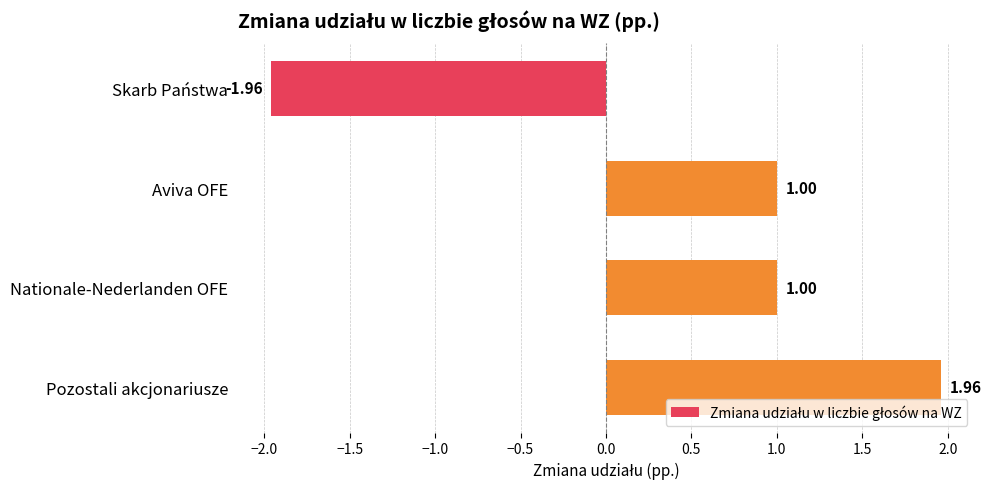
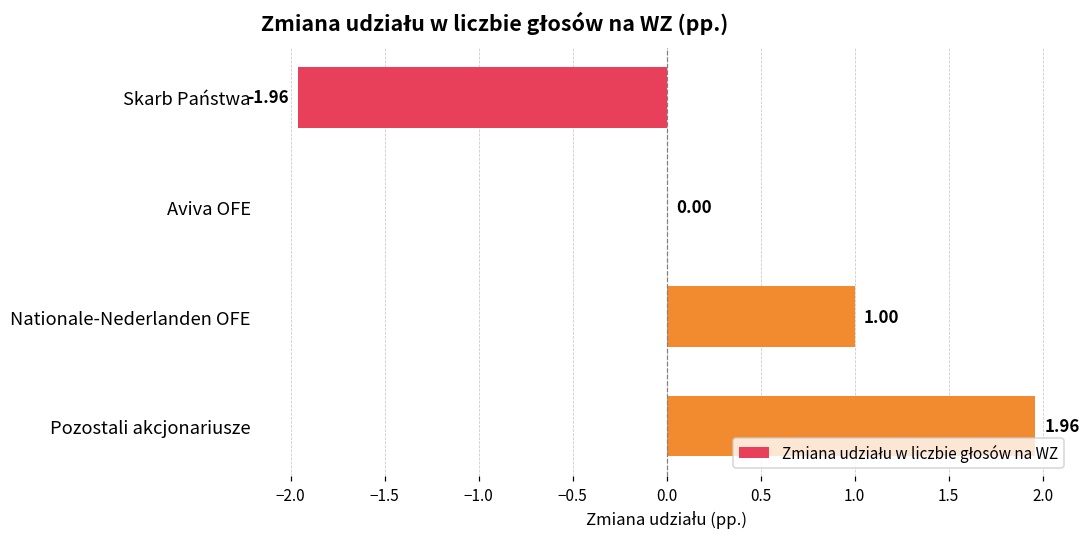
Aviva OFE: 1.00 -> 0.00
